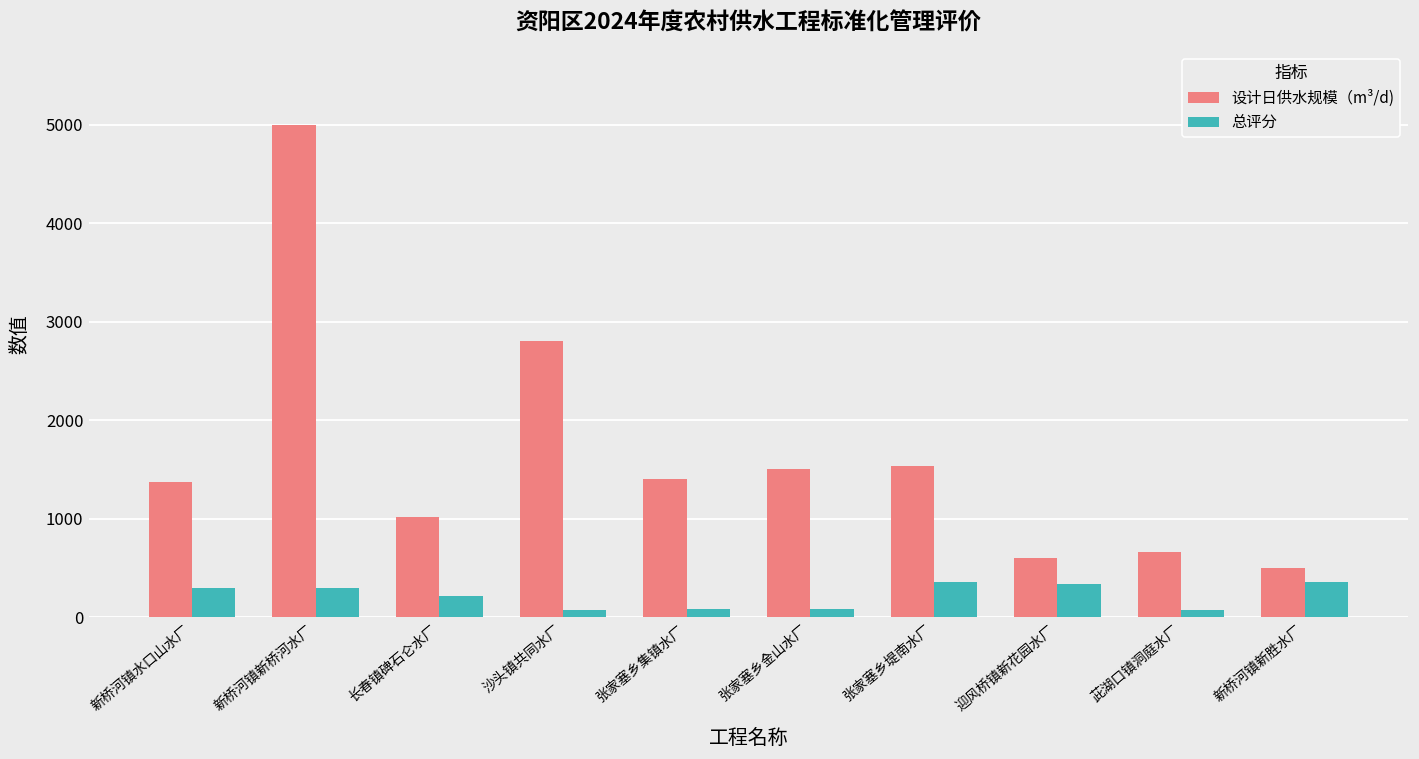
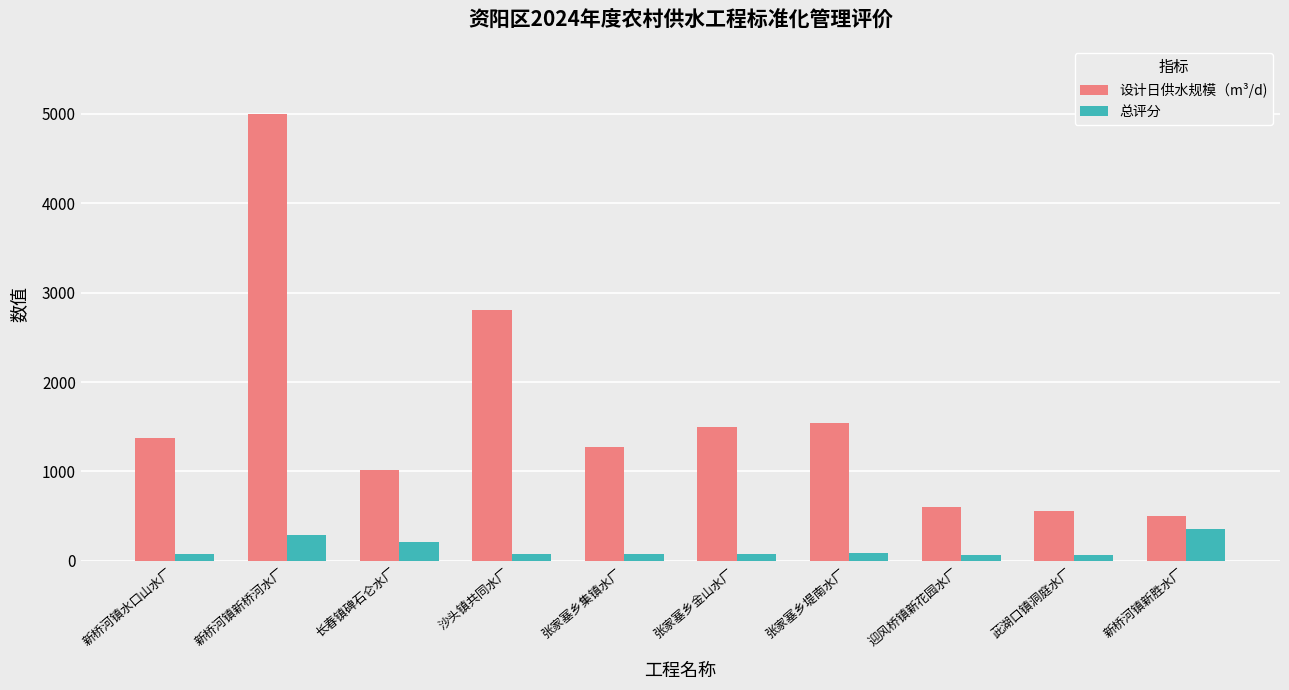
总评分, 新桥河镇水口山水厂: 300 -> 100
设计日供水规模（m³/d), 张家塞乡集镇水厂: 1400 -> 1300
总评分, 张家塞乡堤南水厂: 400 -> 100
总评分, 迎风桥镇新花园水厂: 300 -> 100
设计日供水规模（m³/d), 茈湖口镇洞庭水厂: 700 -> 600
